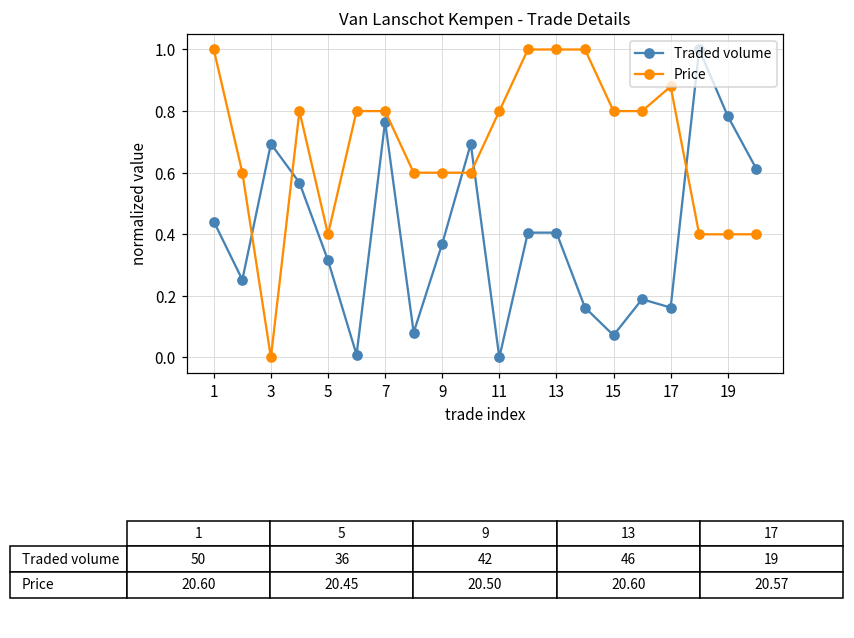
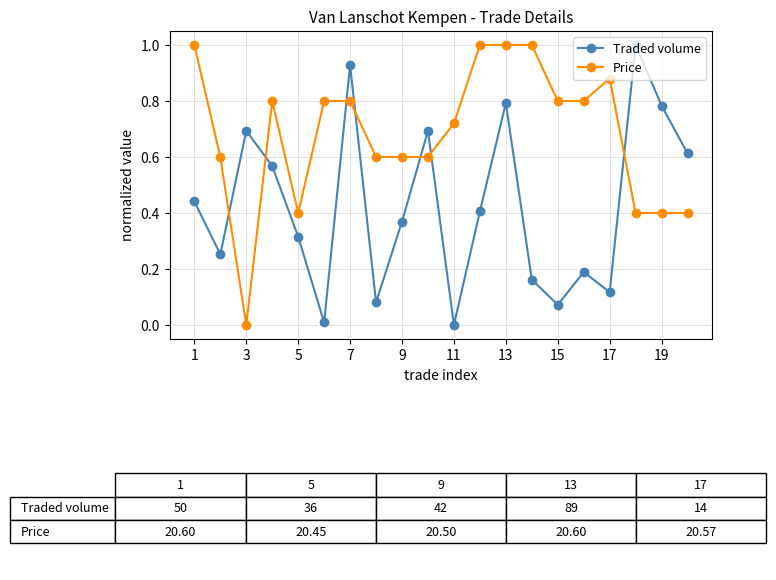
Traded volume, 7: 0.77 -> 0.93
Price, 11: 0.80 -> 0.72
Traded volume, 13: 46 -> 89
Traded volume, 17: 19 -> 14
